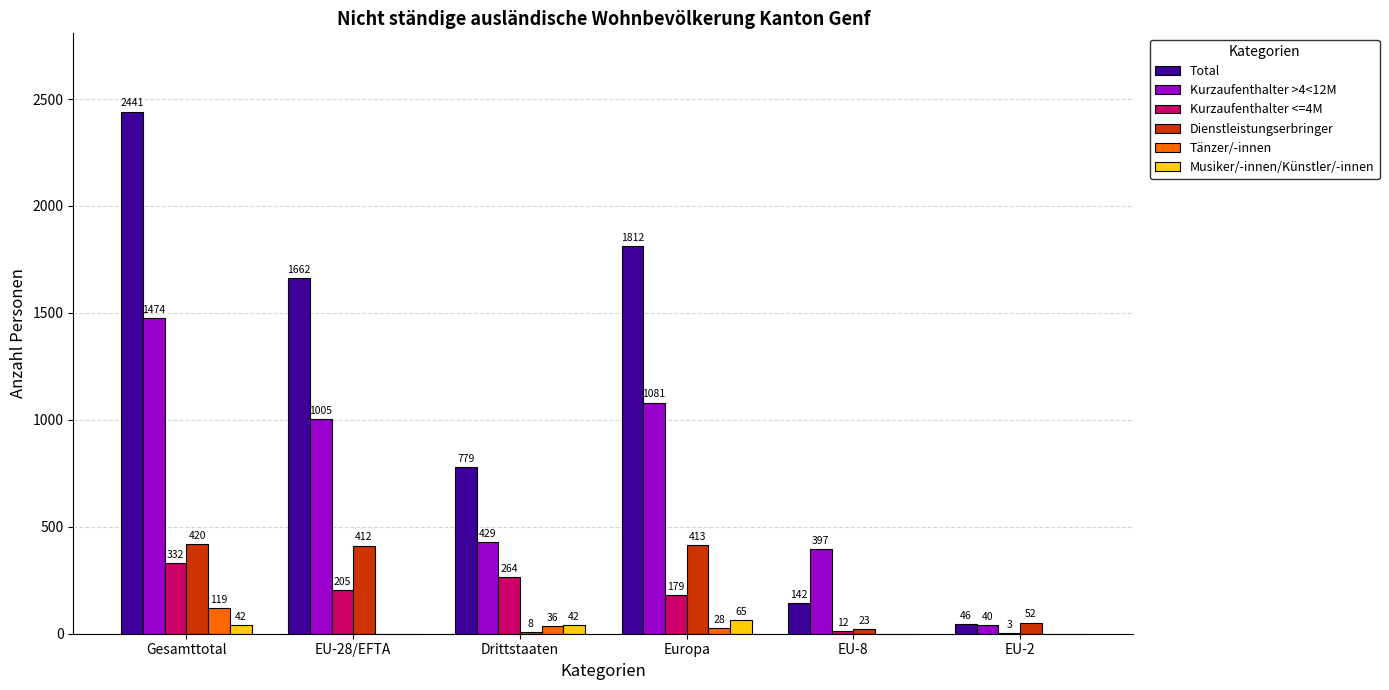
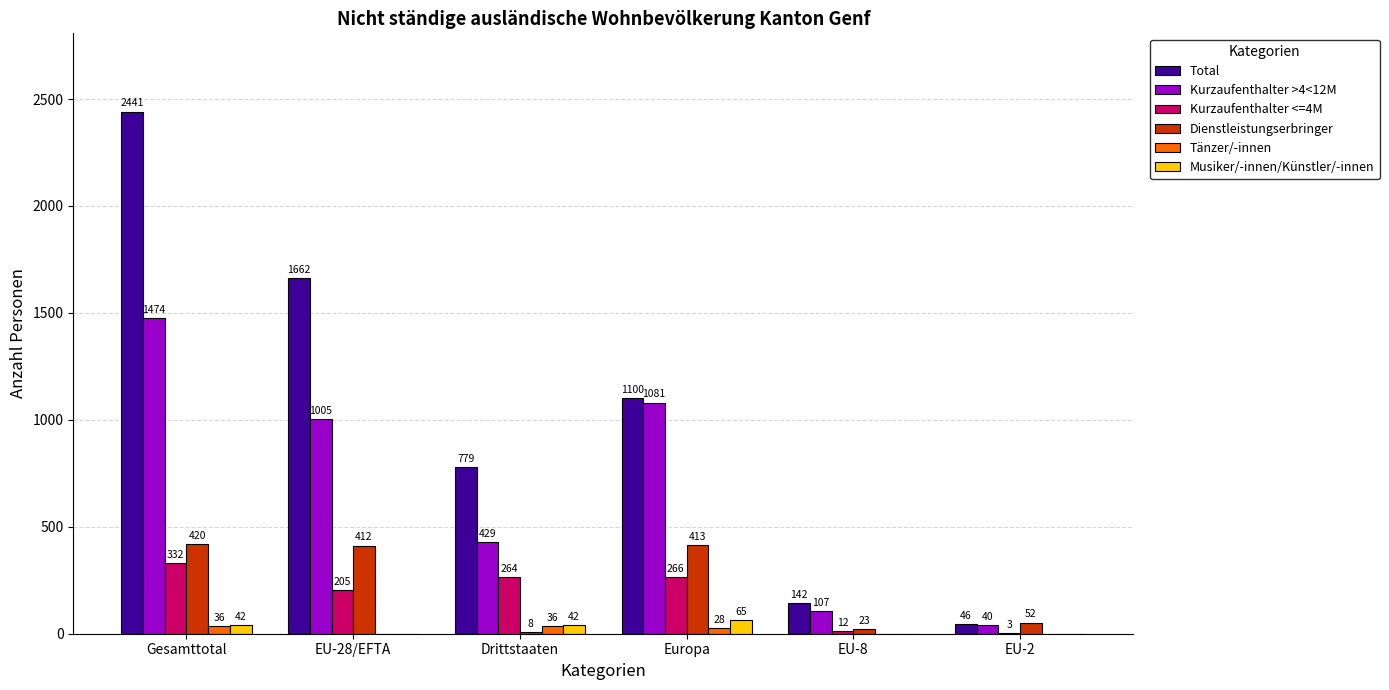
Tänzer/-innen, Gesamttotal: 119 -> 36
Total, Europa: 1812 -> 1100
Kurzaufenthalter <=4M, Europa: 179 -> 266
Kurzaufenthalter >4<12M, EU-8: 397 -> 107
